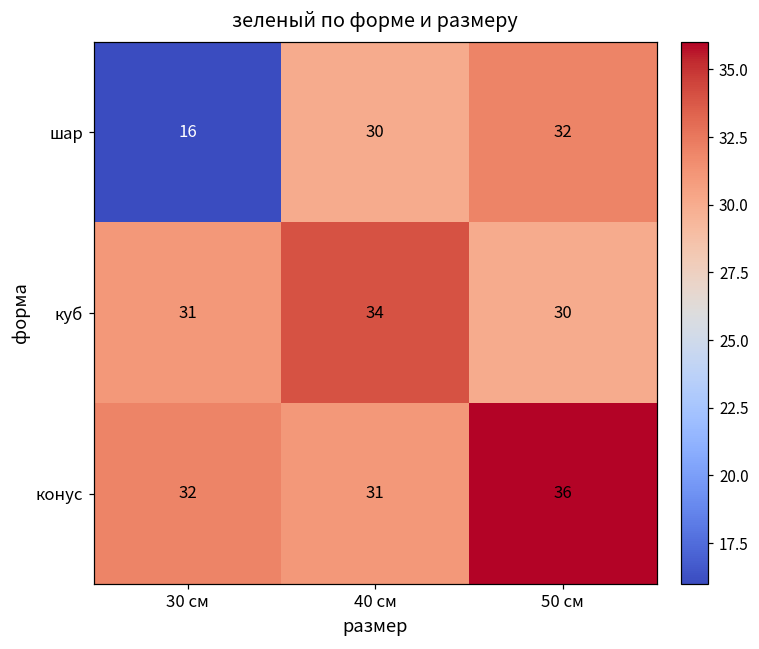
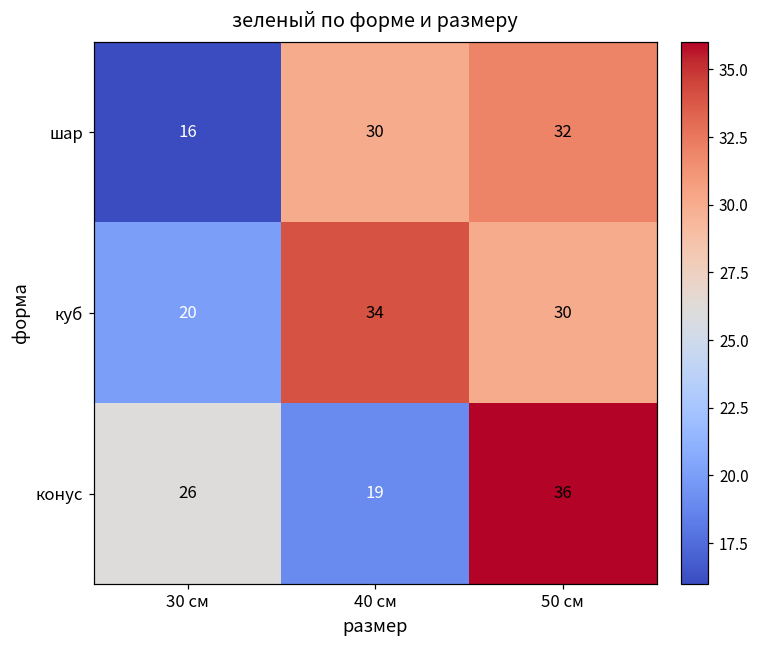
куб, 30 см: 31 -> 20
конус, 30 см: 32 -> 26
конус, 40 см: 31 -> 19
